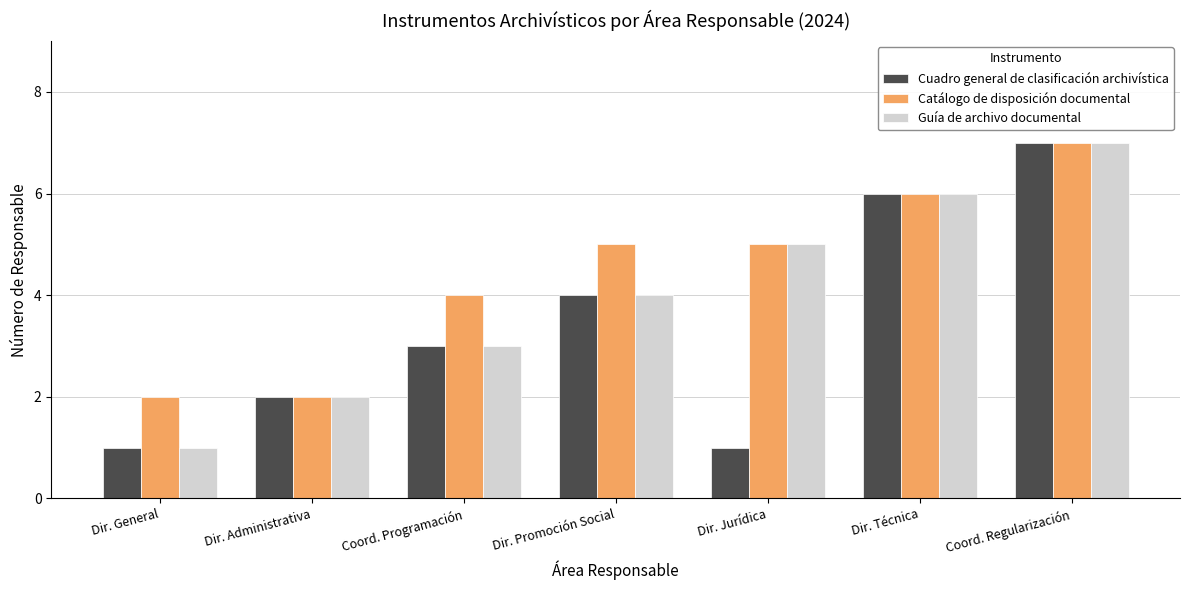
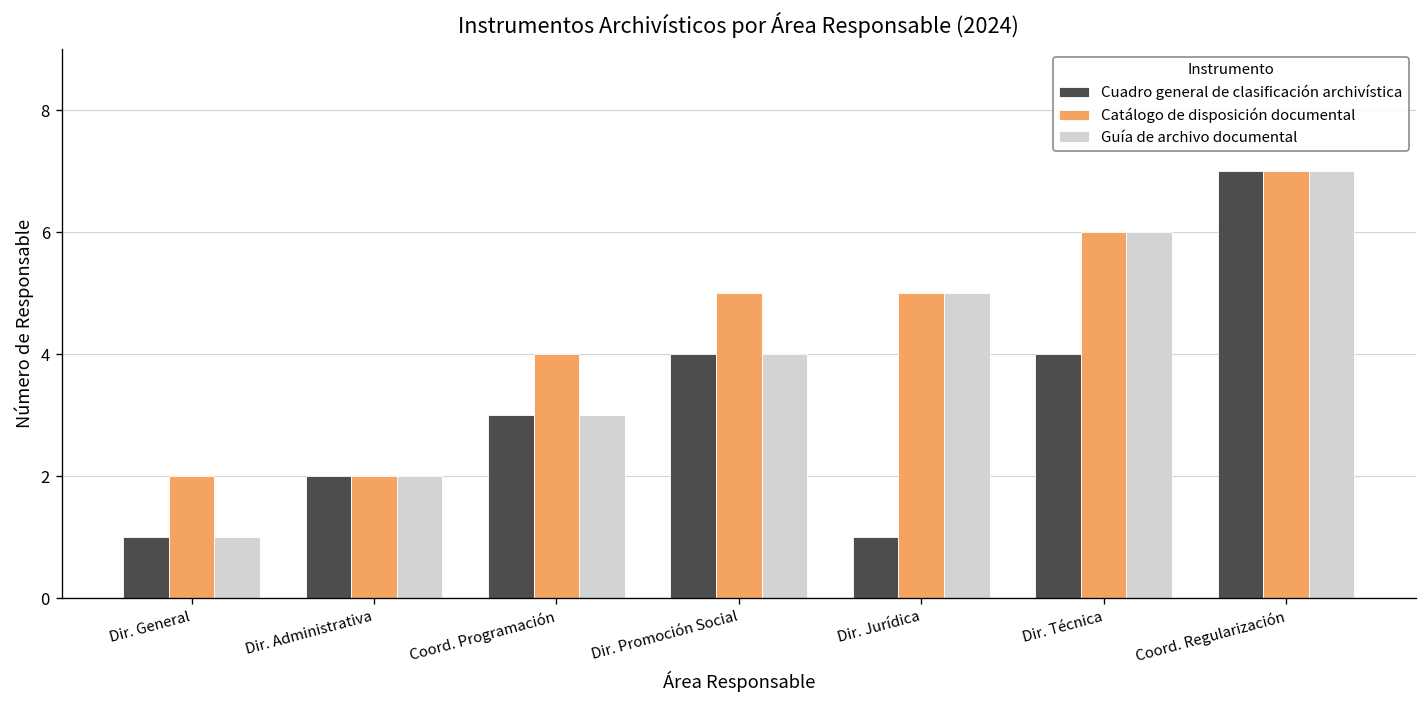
Cuadro general de clasificación archivística, Dir. Técnica: 6 -> 4
